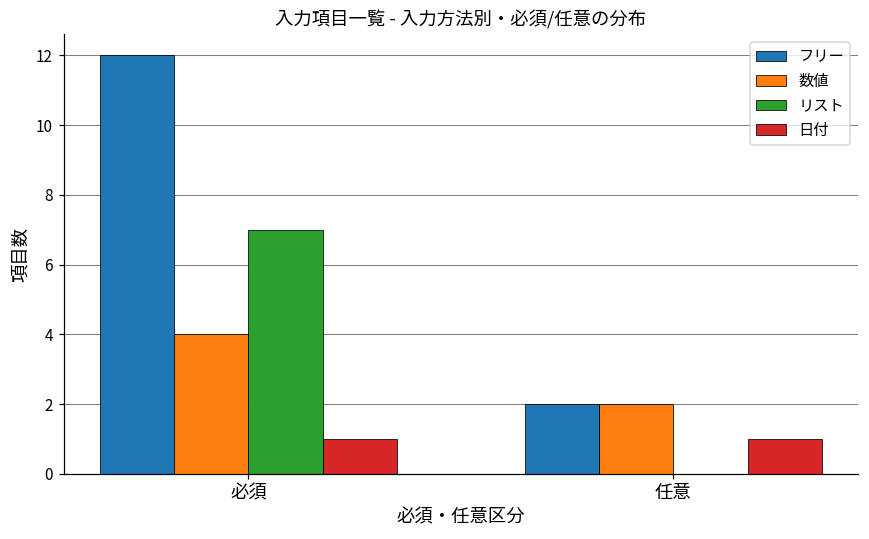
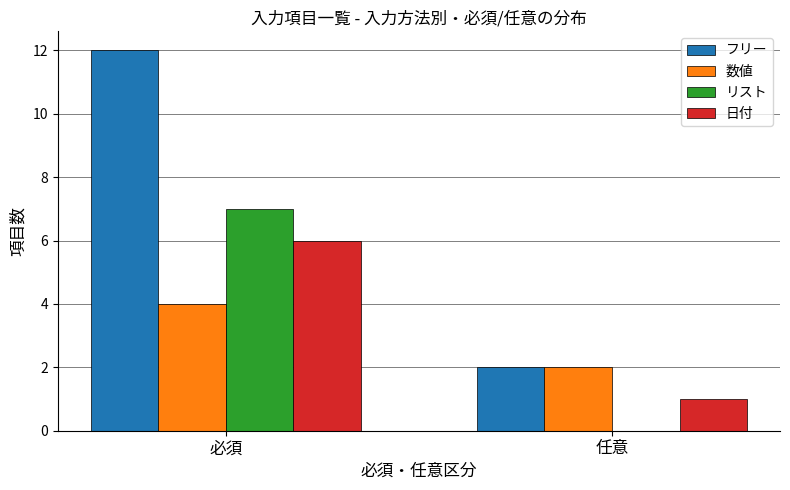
日付, 必須: 1 -> 6
